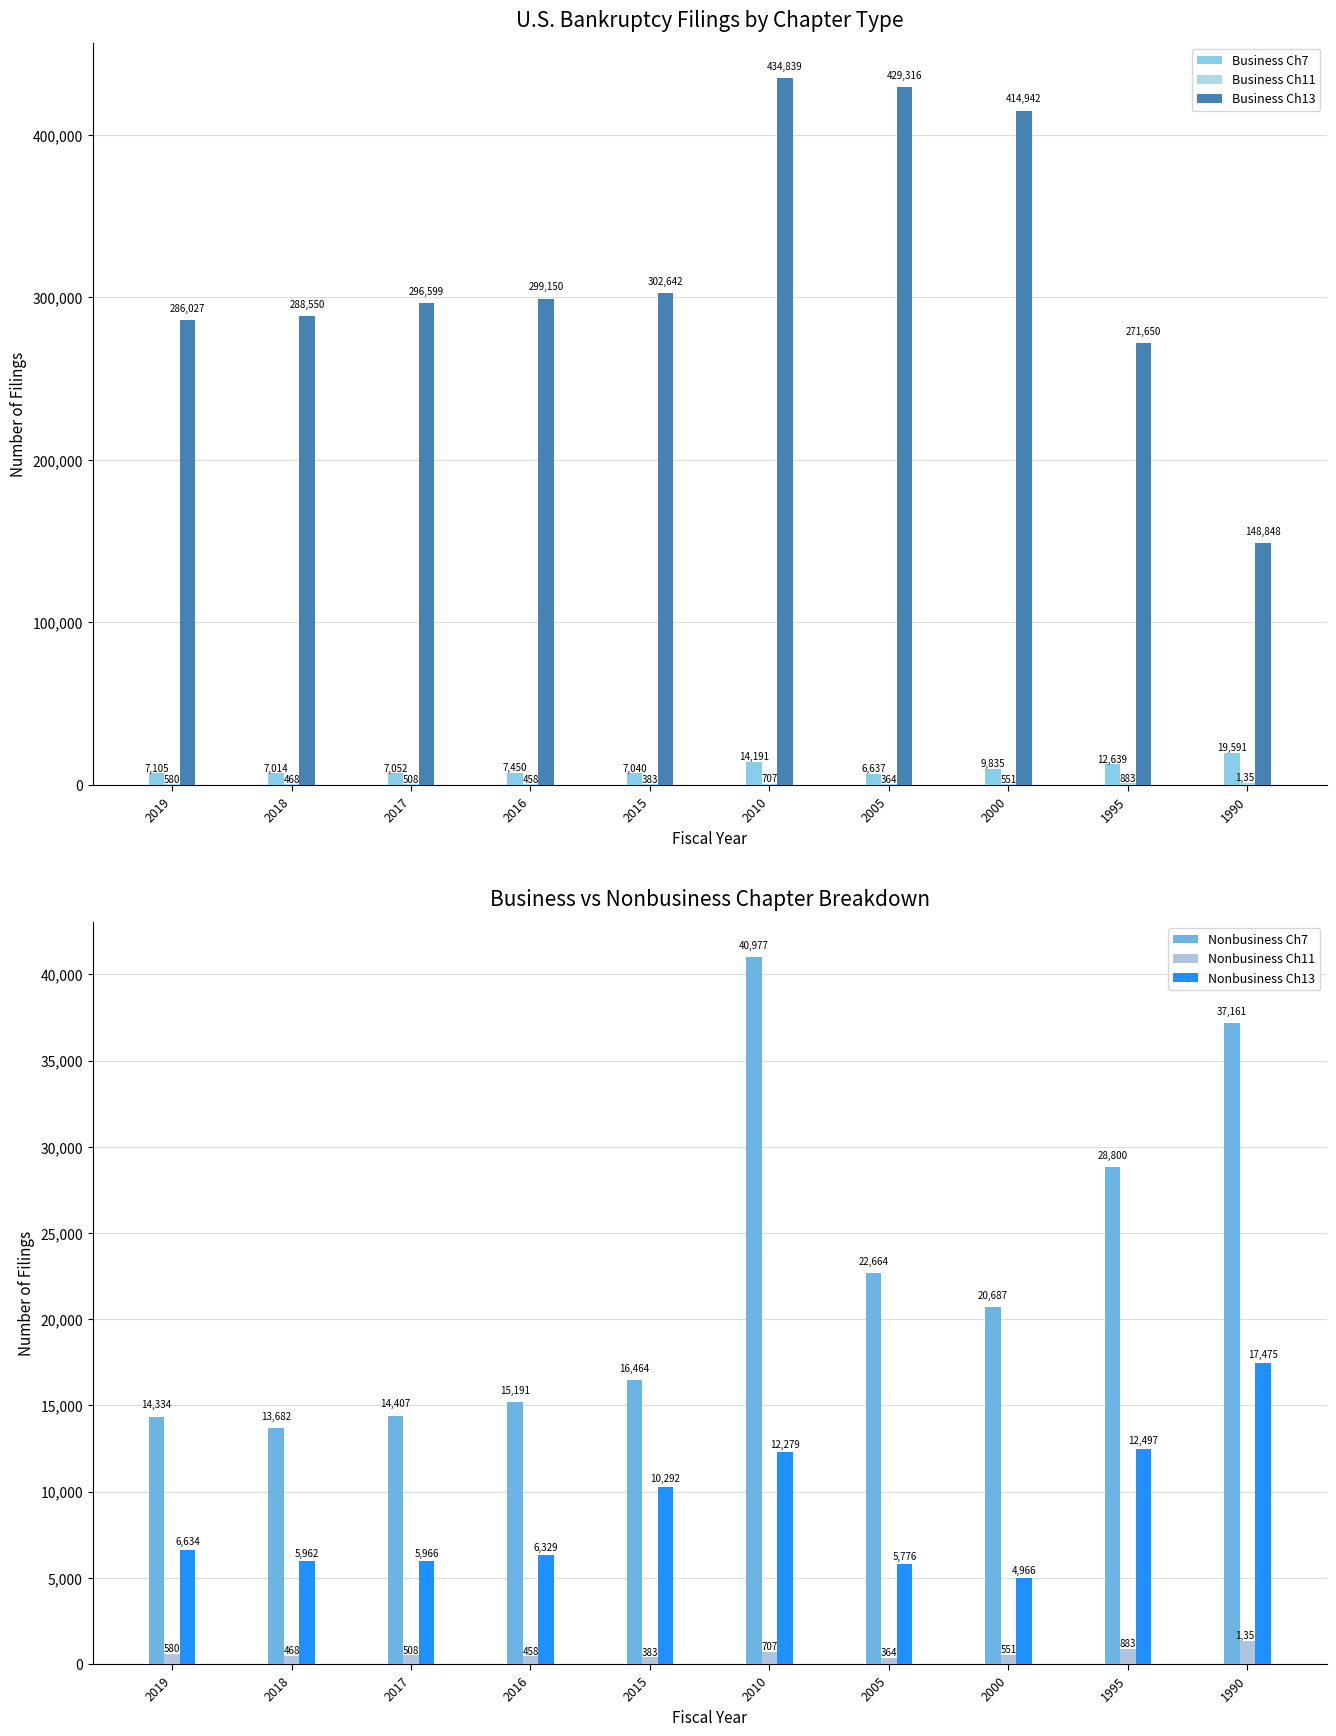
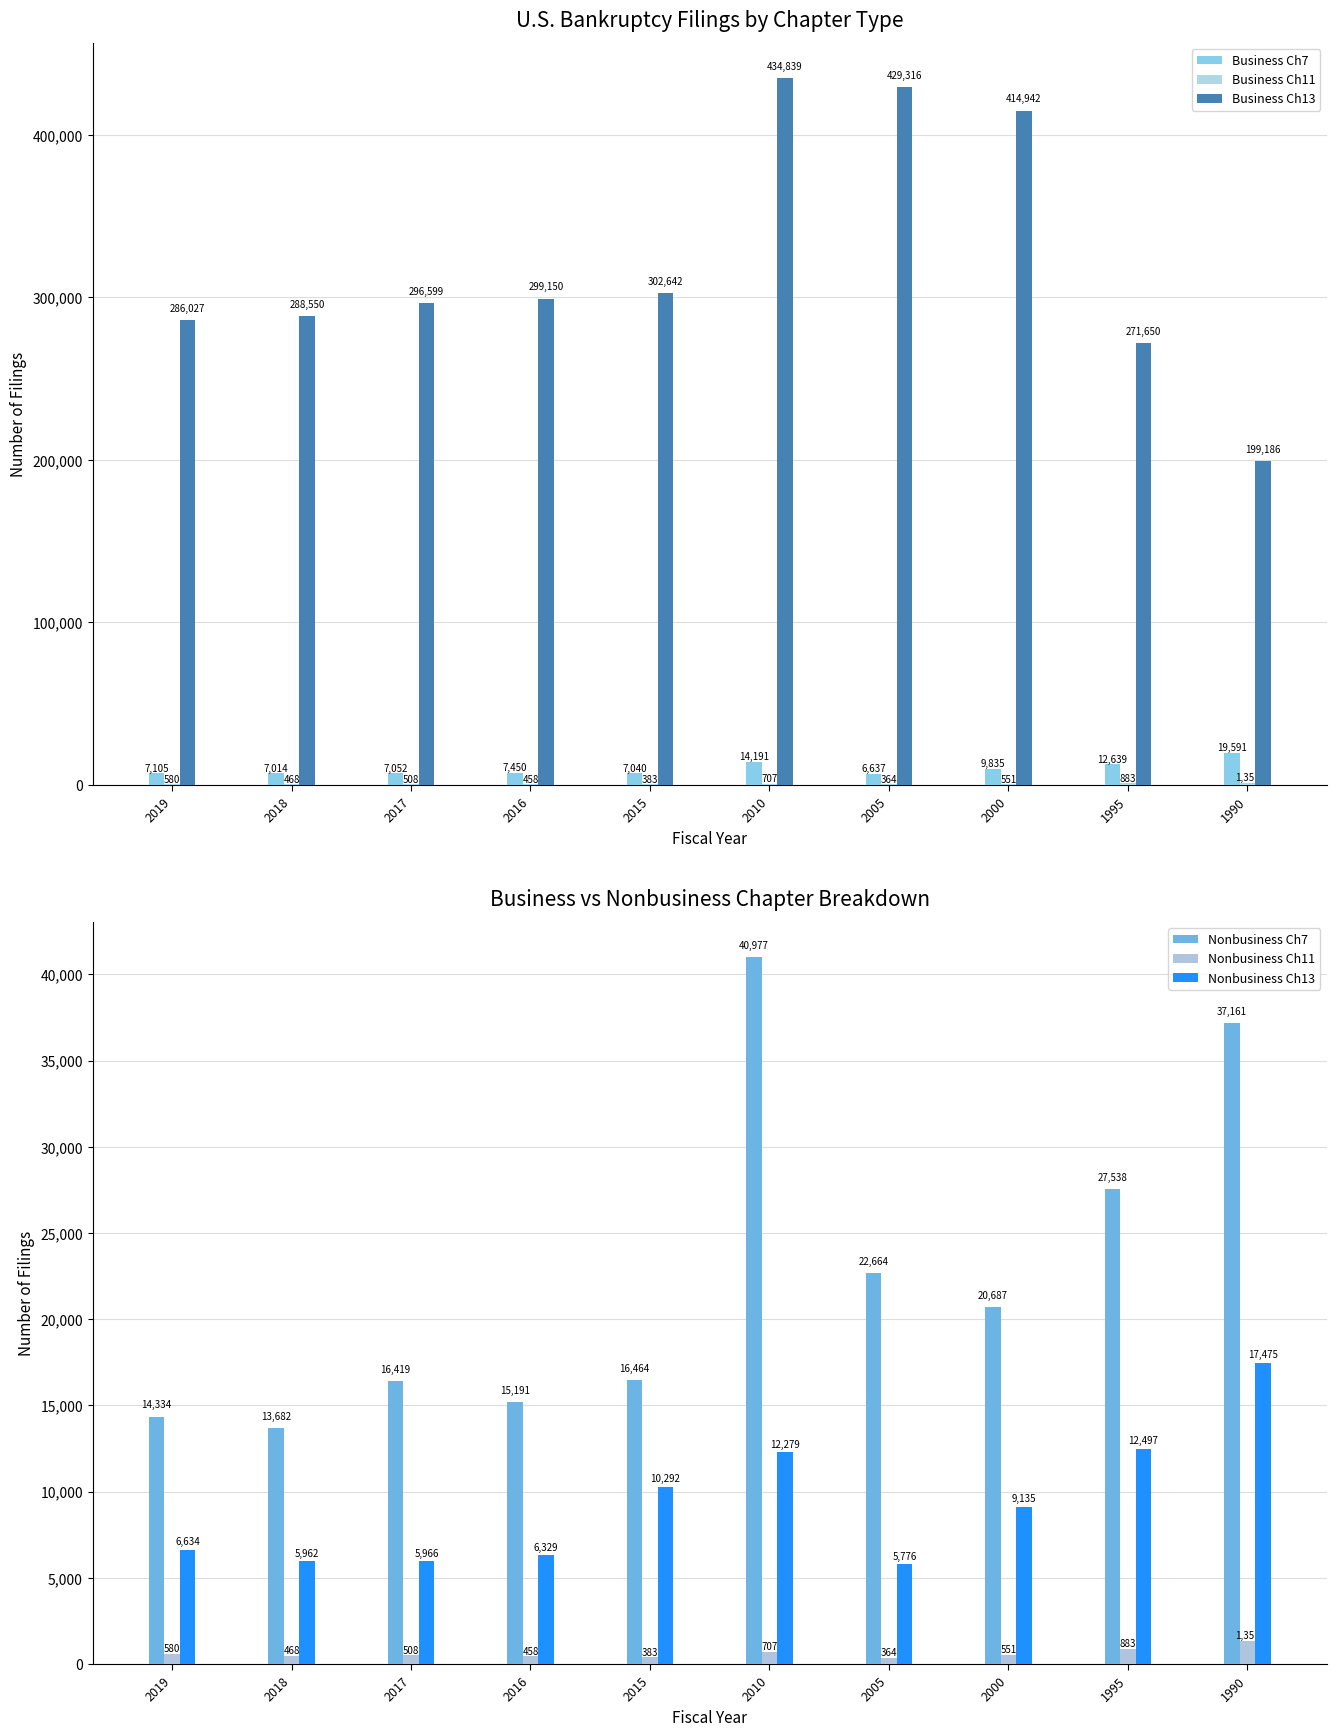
U.S. Bankruptcy Filings by Chapter Type, Business Ch13, 1990: 148,848 -> 199,186
Business vs Nonbusiness Chapter Breakdown, Nonbusiness Ch7, 2017: 14,407 -> 16,419
Business vs Nonbusiness Chapter Breakdown, Nonbusiness Ch13, 2000: 4,966 -> 9,135
Business vs Nonbusiness Chapter Breakdown, Nonbusiness Ch7, 1995: 28,800 -> 27,538
